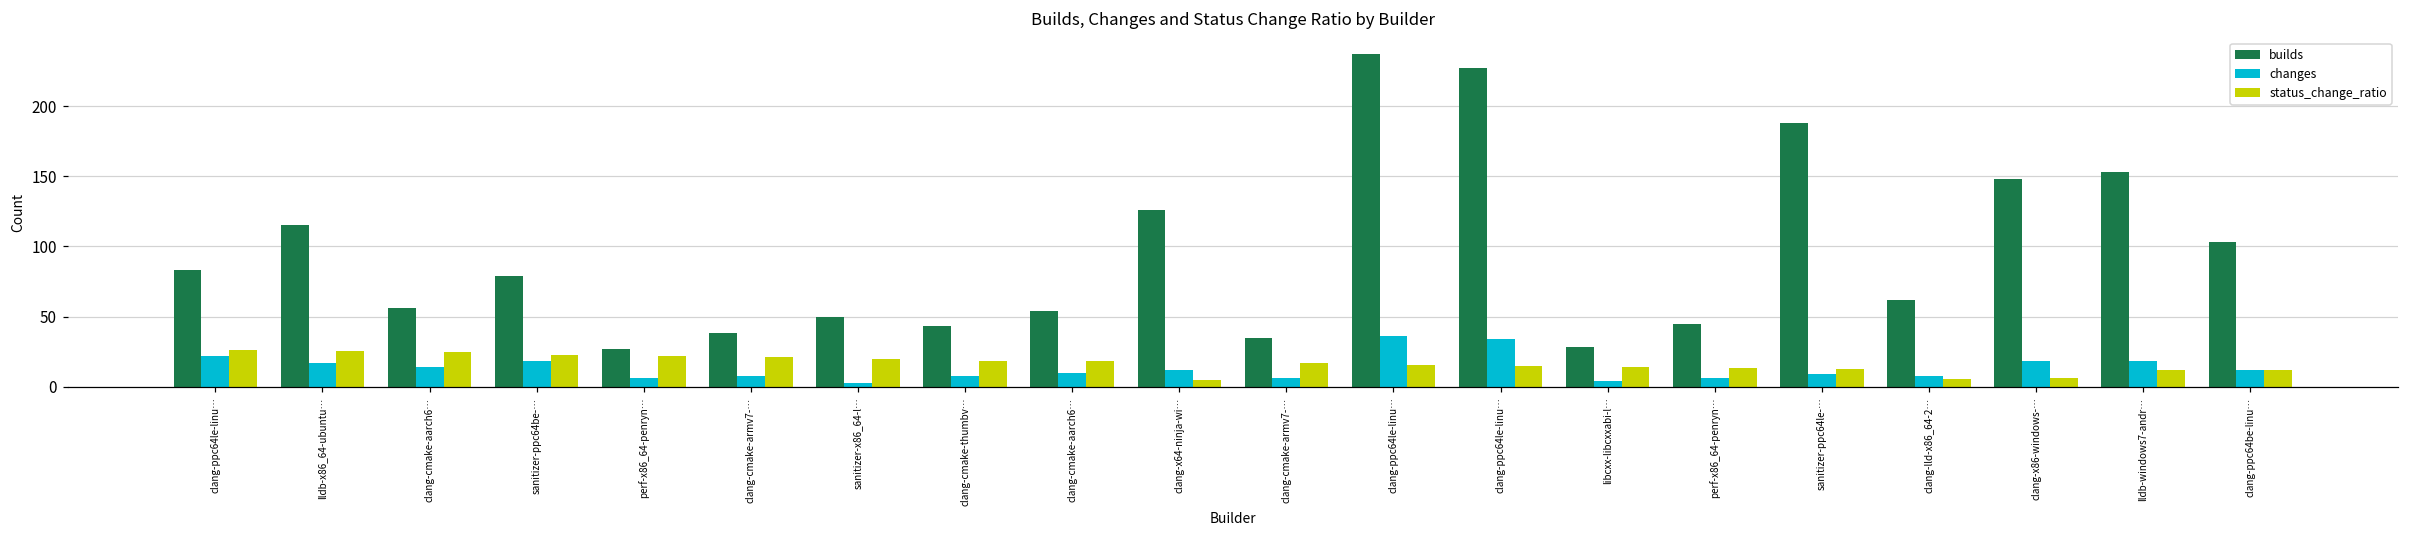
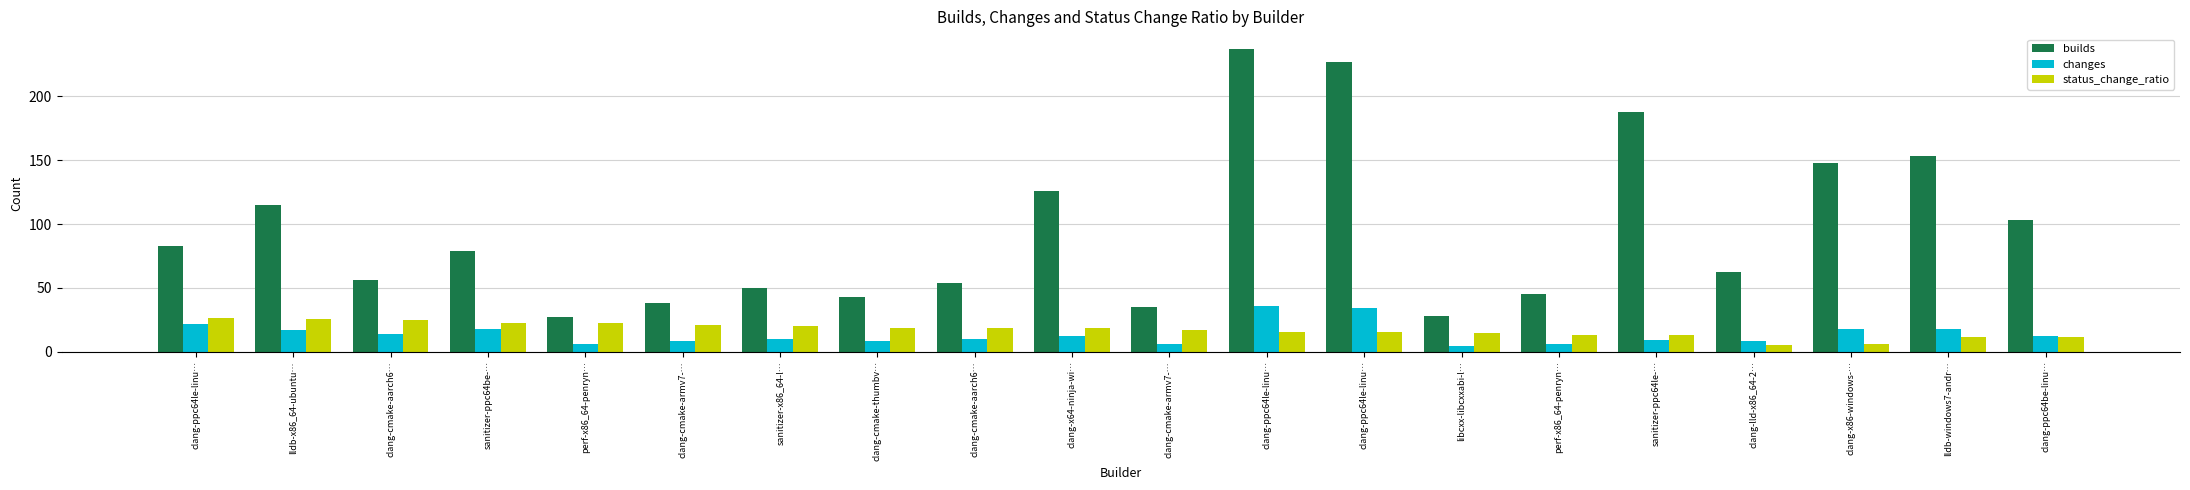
changes, sanitizer-x86_64-l…: 3 -> 10
status_change_ratio, clang-x64-ninja-wi…: 5 -> 18
